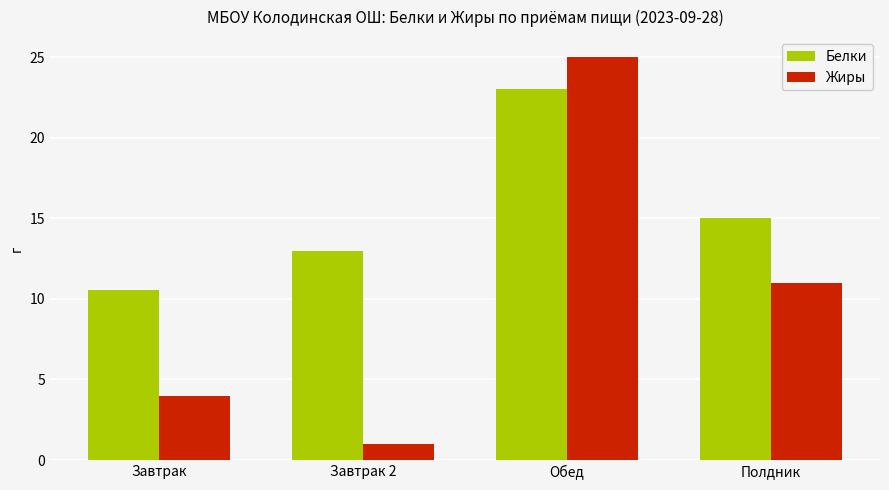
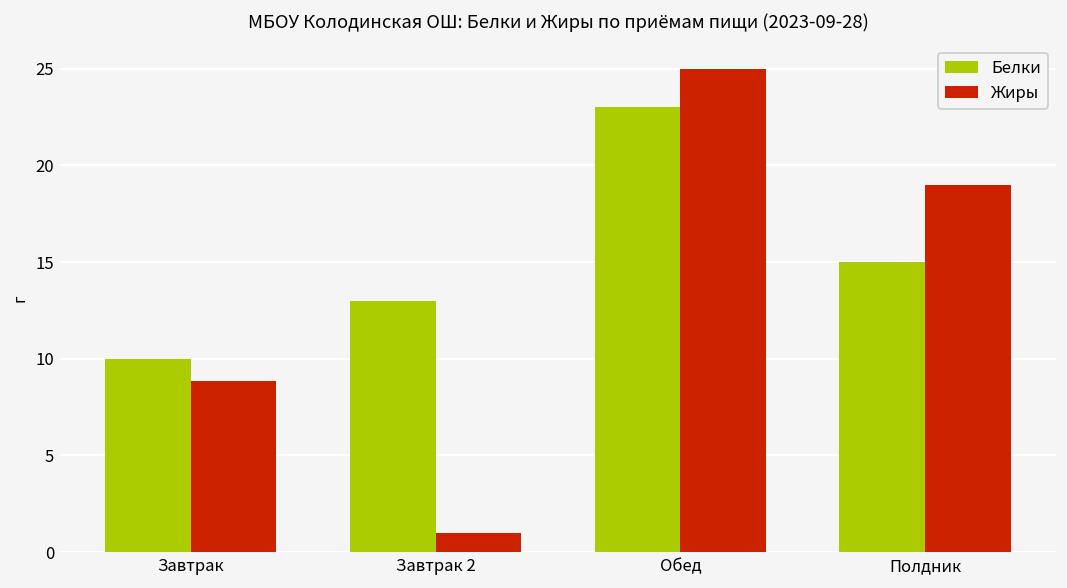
Белки, Завтрак: 10.6 -> 10.0
Жиры, Завтрак: 4.0 -> 8.9
Жиры, Полдник: 11 -> 19
